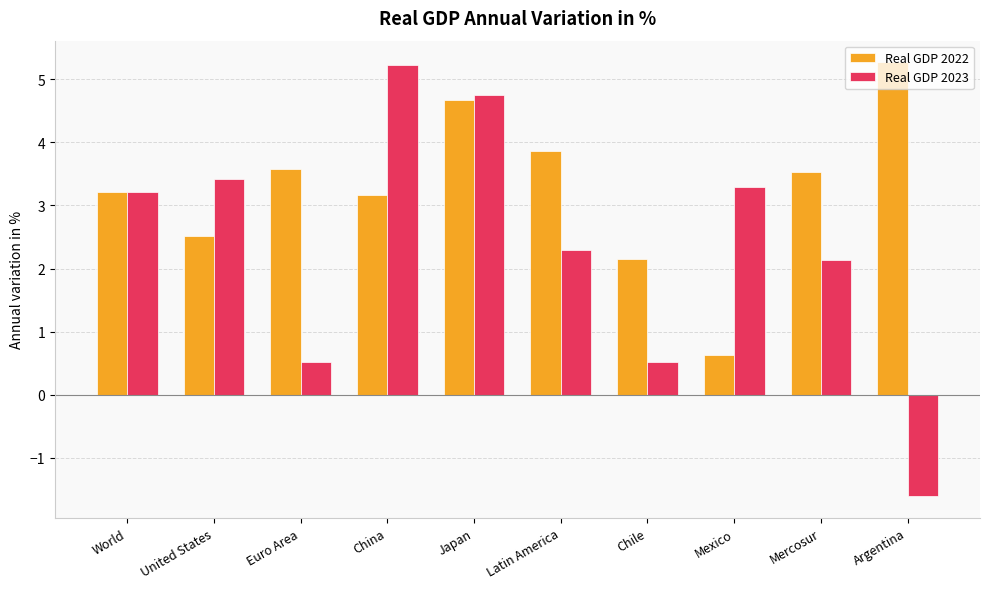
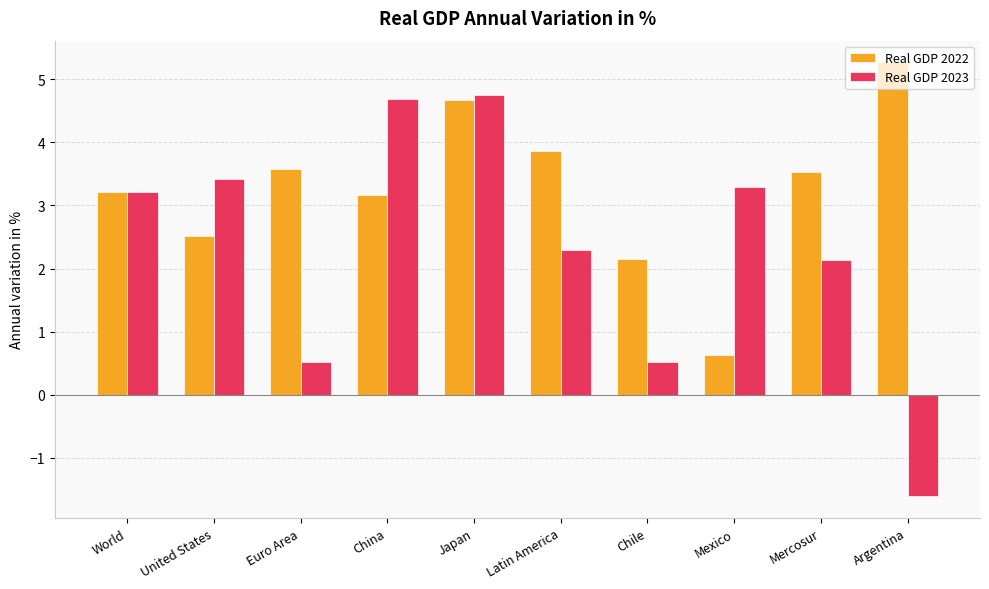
Real GDP 2023, China: 5.2 -> 4.7
